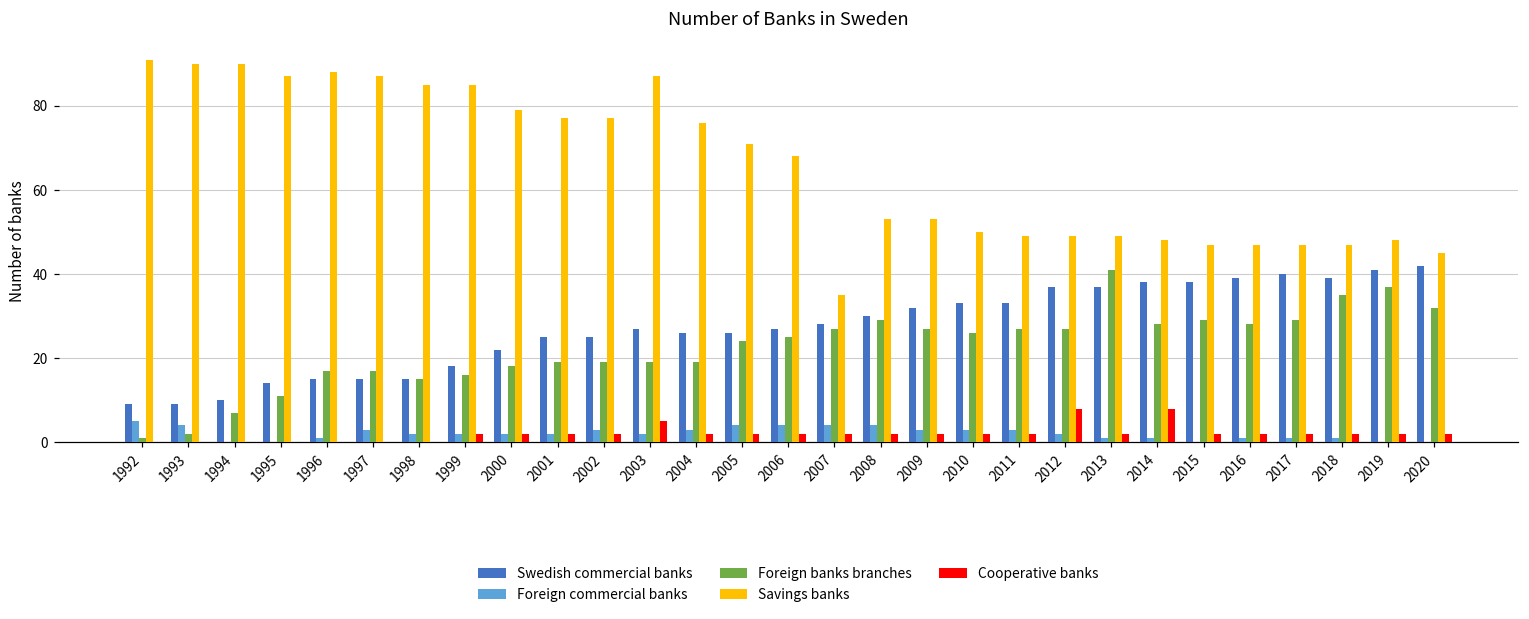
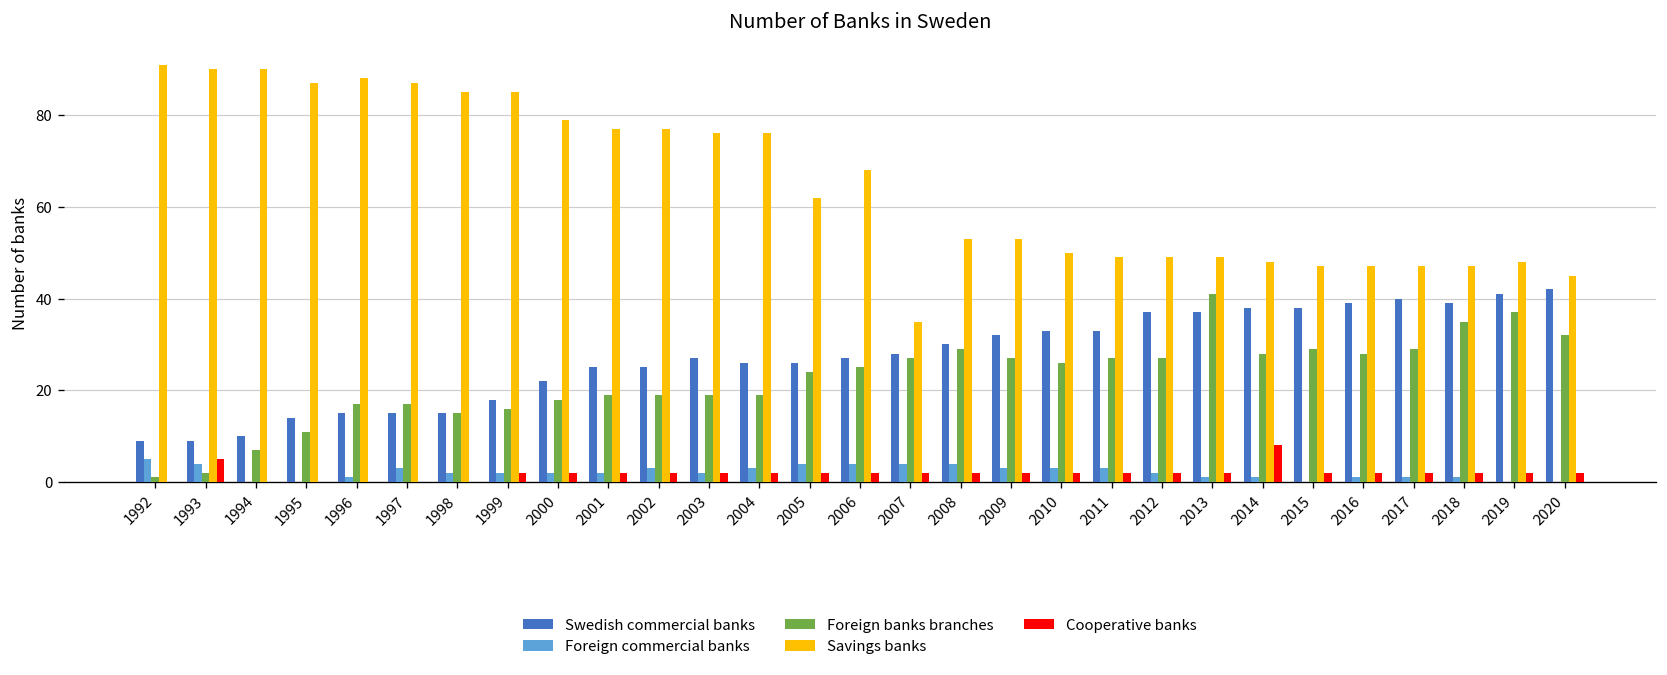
Cooperative banks, 1993: 0 -> 5
Savings banks, 2003: 87 -> 76
Cooperative banks, 2003: 5 -> 2
Savings banks, 2005: 71 -> 62
Cooperative banks, 2012: 8 -> 2
